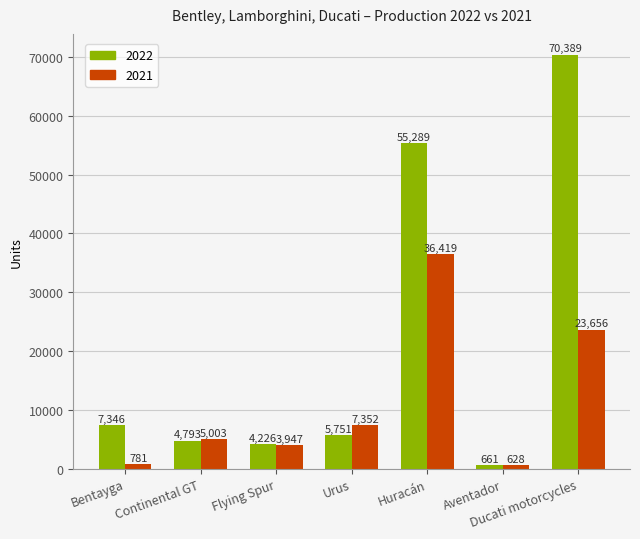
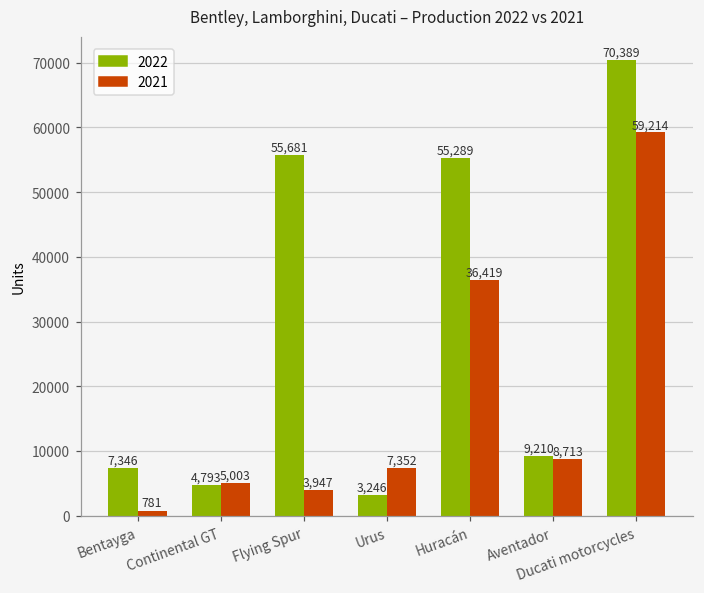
2022, Flying Spur: 4,226 -> 55,681
2022, Urus: 5,751 -> 3,246
2022, Aventador: 661 -> 9,210
2021, Aventador: 628 -> 8,713
2021, Ducati motorcycles: 23,656 -> 59,214
